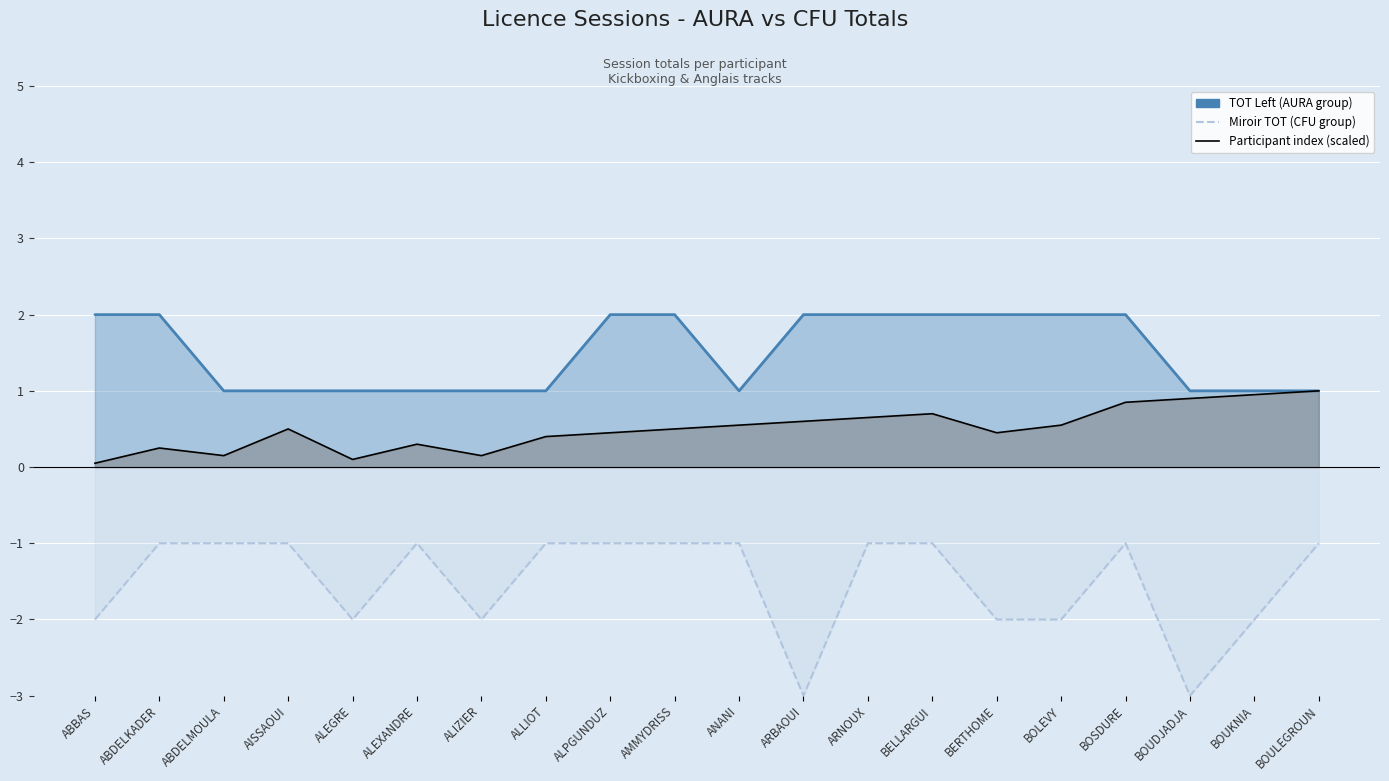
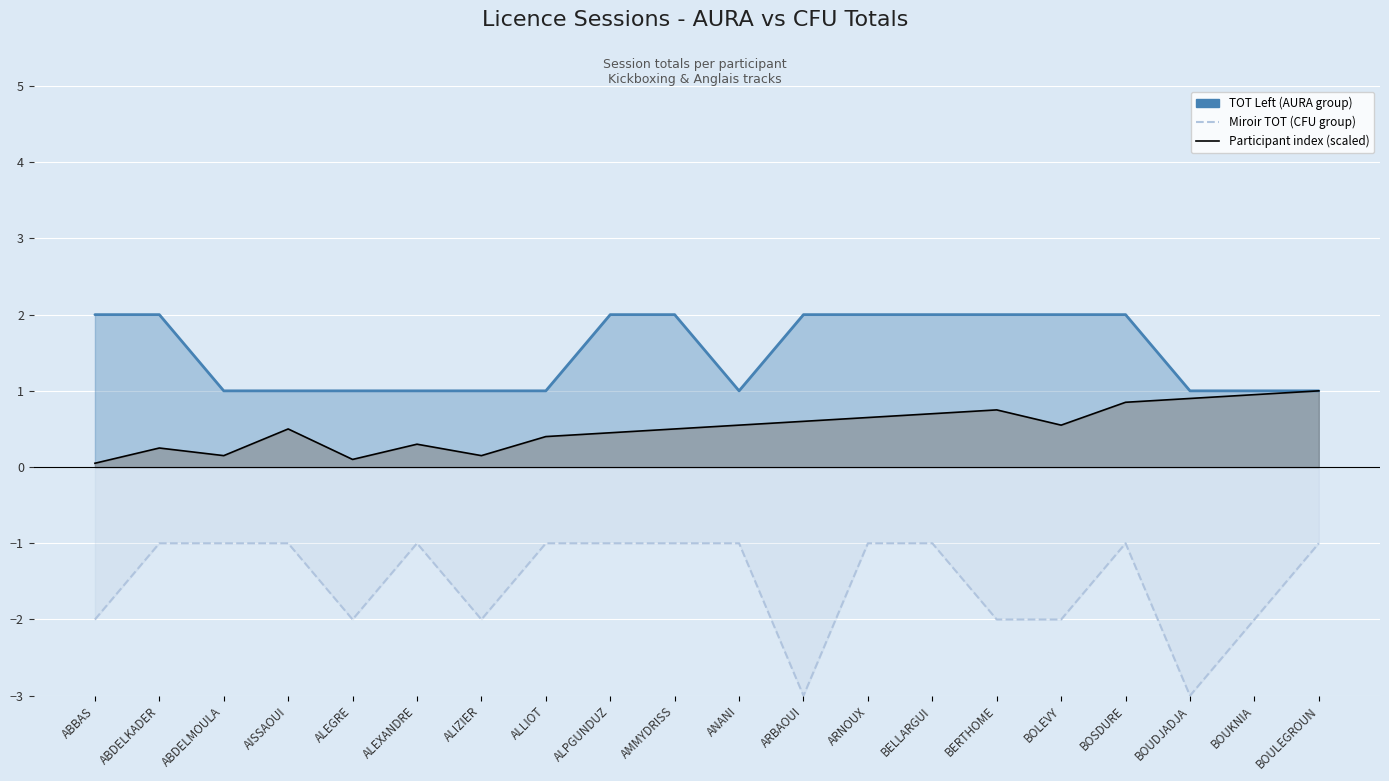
Participant index (scaled), BERTHOME: 0.5 -> 0.8
